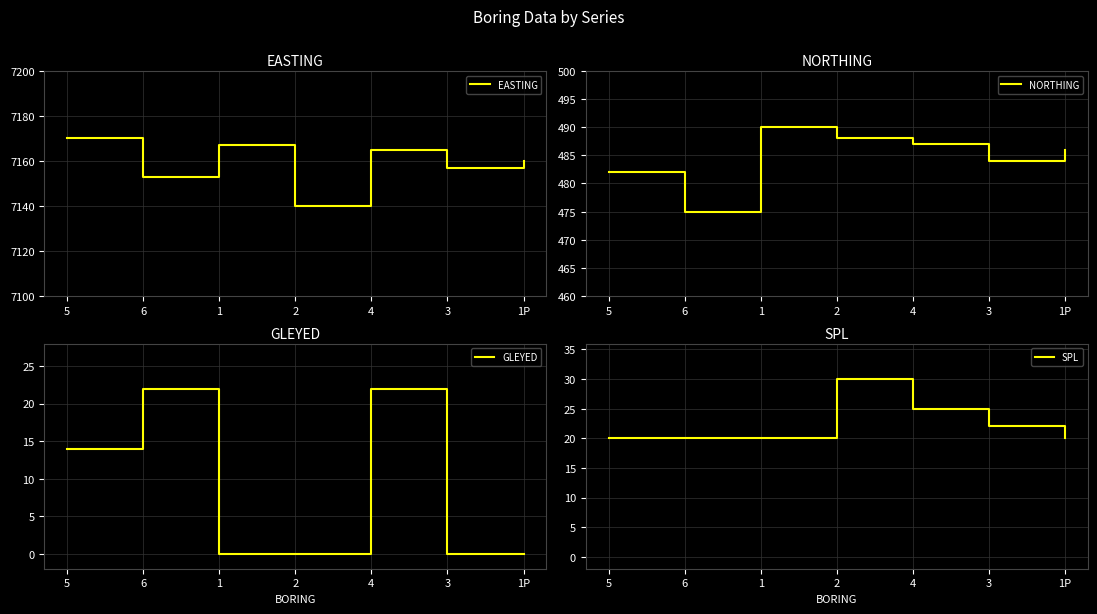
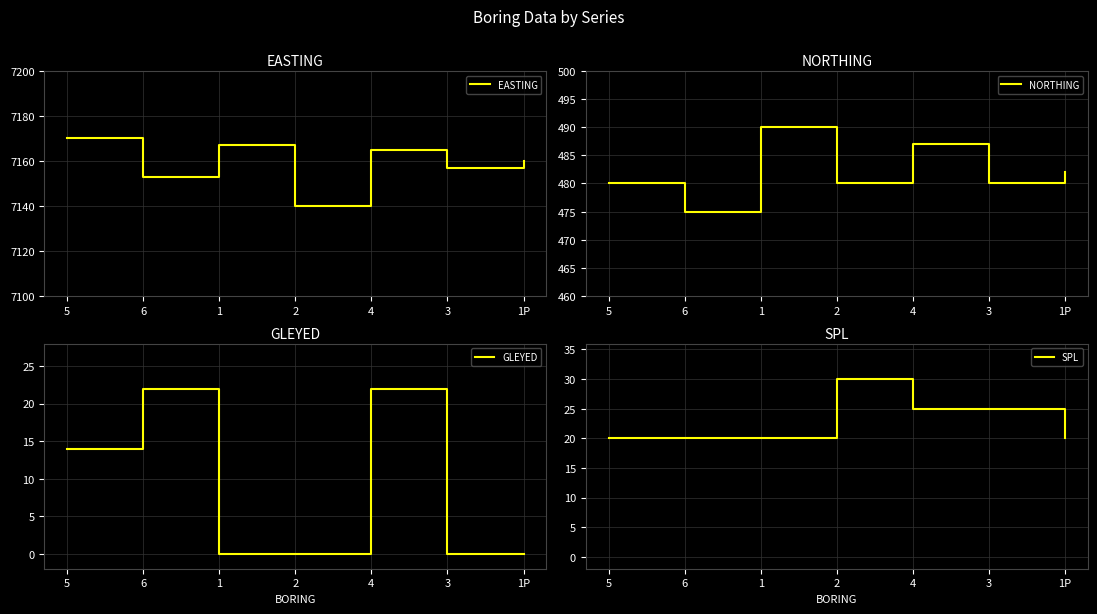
NORTHING, 5: 482 -> 480
NORTHING, 2: 488 -> 480
NORTHING, 3: 484 -> 480
NORTHING, 1P: 486 -> 482
SPL, 3: 22 -> 25
